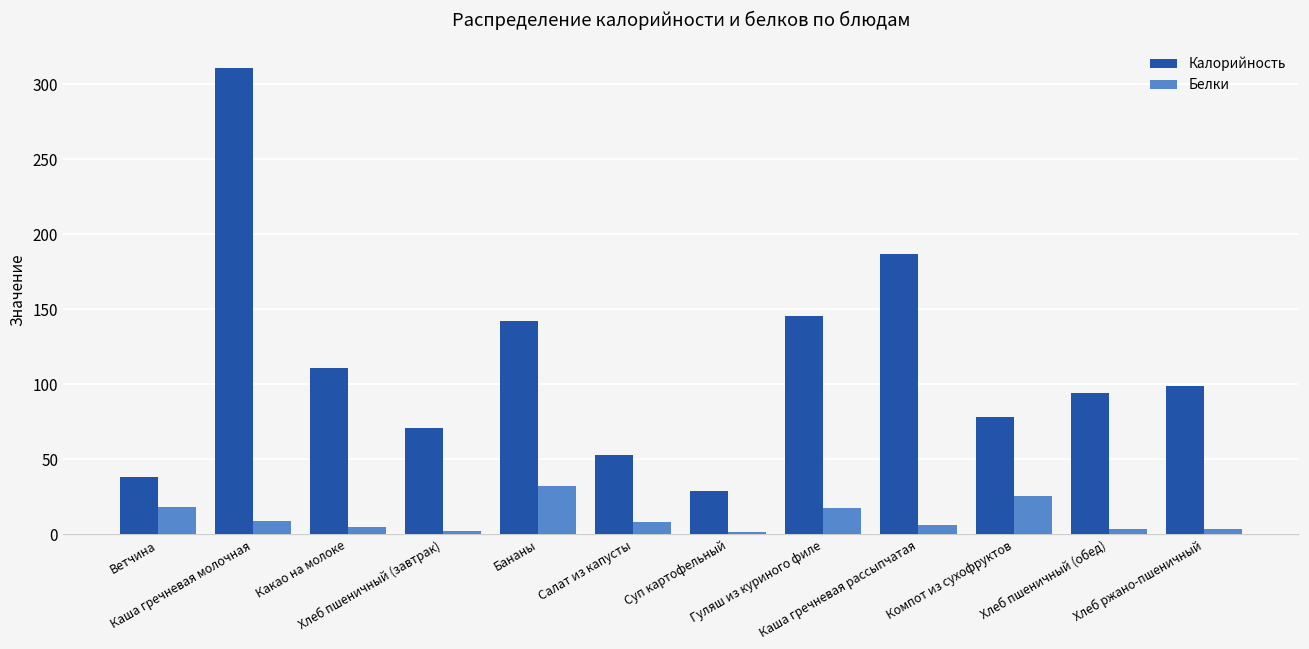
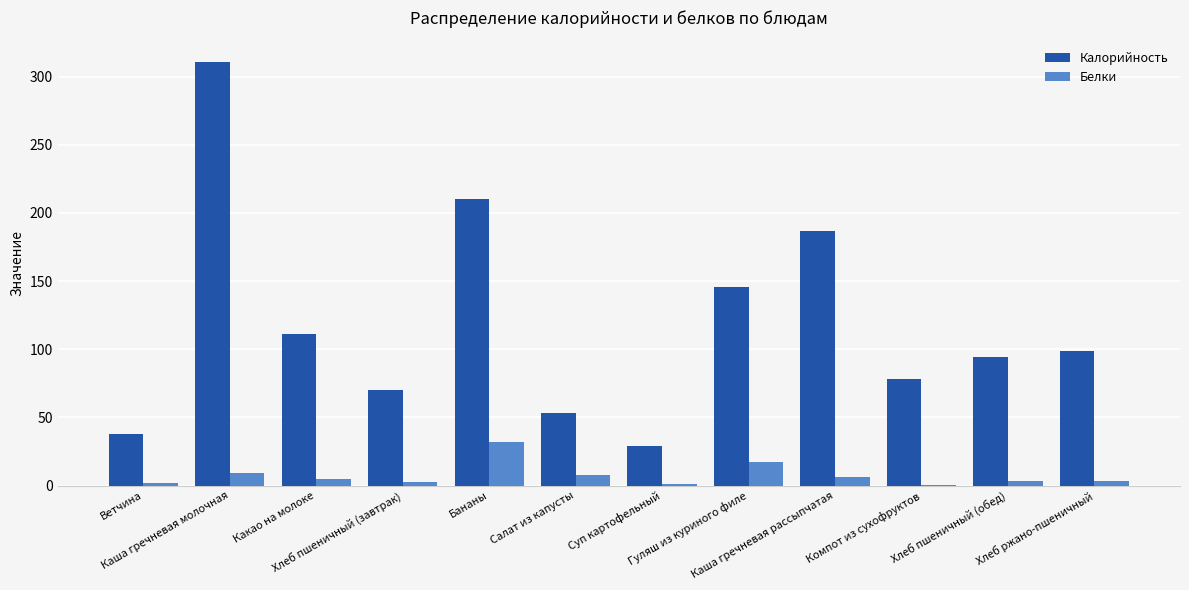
Белки, Ветчина: 18 -> 2
Калорийность, Бананы: 142 -> 210
Белки, Компот из сухофруктов: 25 -> 1
